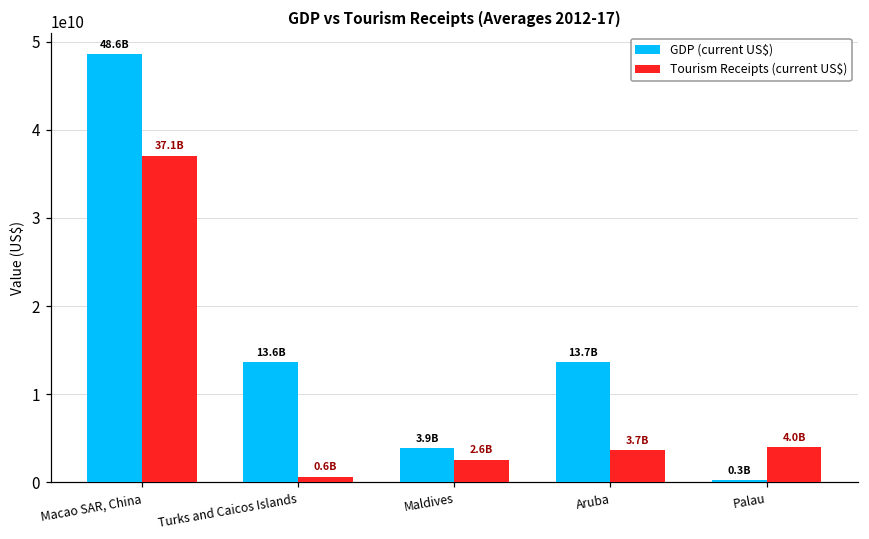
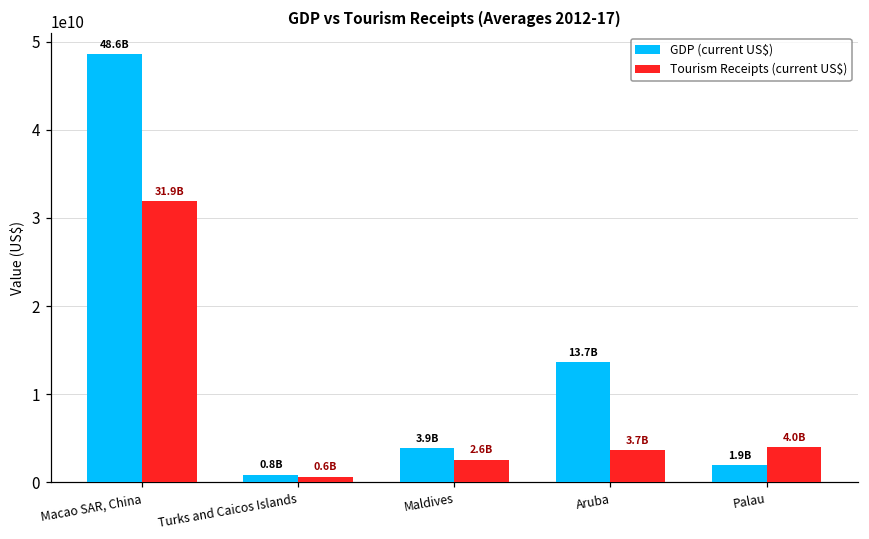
Tourism Receipts (current US$), Macao SAR, China: 37.1B -> 31.9B
GDP (current US$), Turks and Caicos Islands: 13.6B -> 0.8B
GDP (current US$), Palau: 0.3B -> 1.9B
